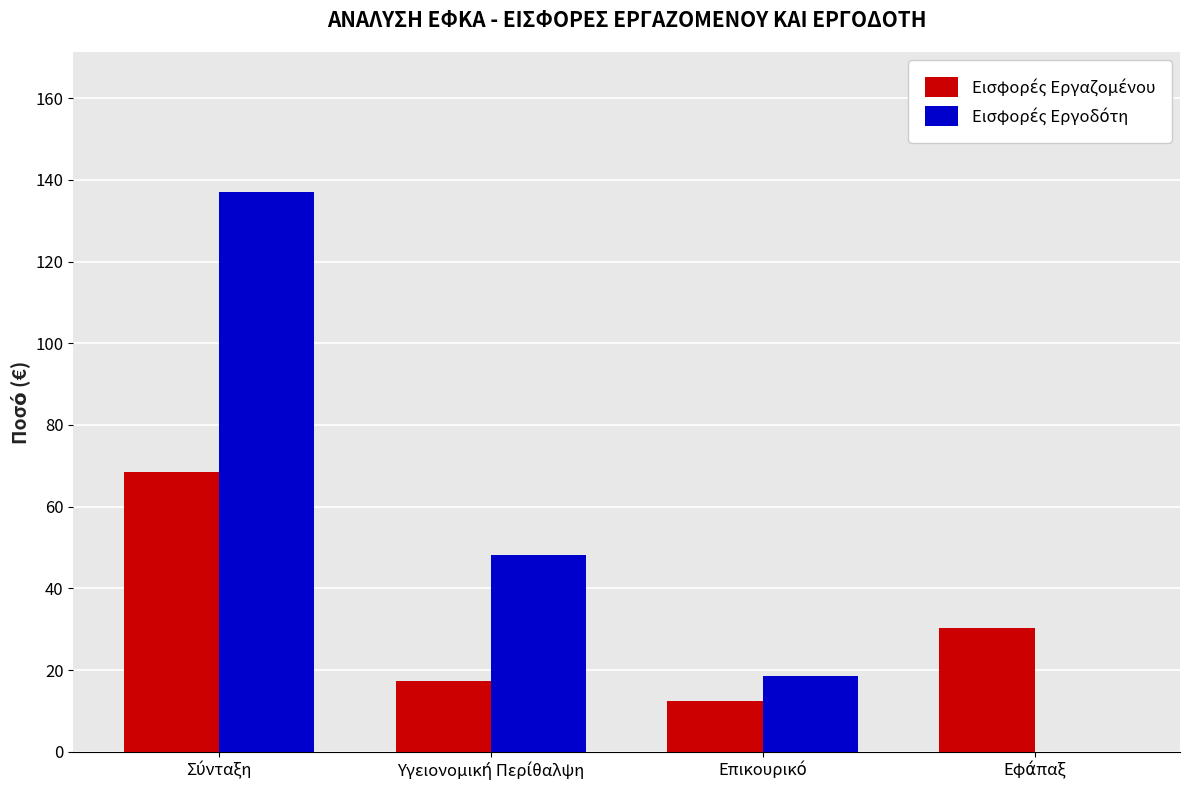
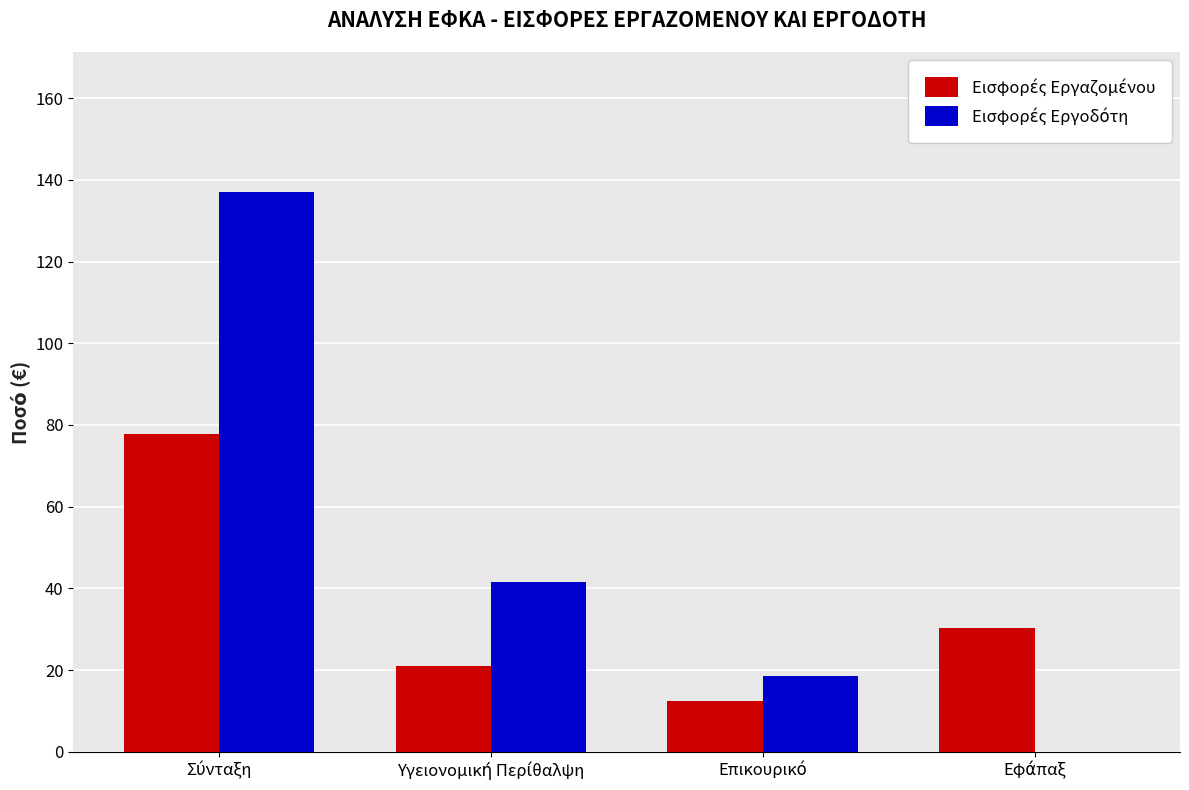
Εισφορές Εργαζομένου, Σύνταξη: 69 -> 78
Εισφορές Εργαζομένου, Υγειονομική Περίθαλψη: 17 -> 21
Εισφορές Εργοδότη, Υγειονομική Περίθαλψη: 48 -> 42
